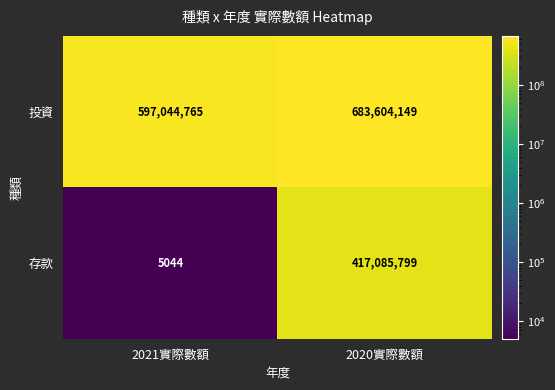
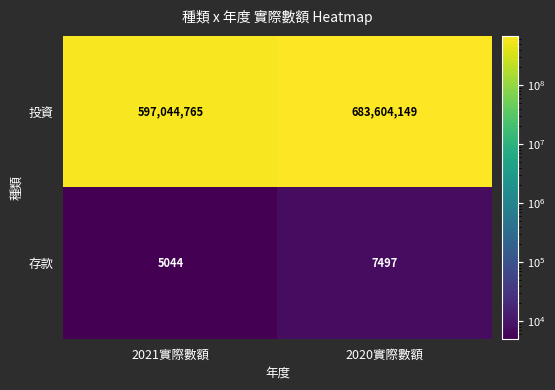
存款, 2020實際數額: 417,085,799 -> 7497
